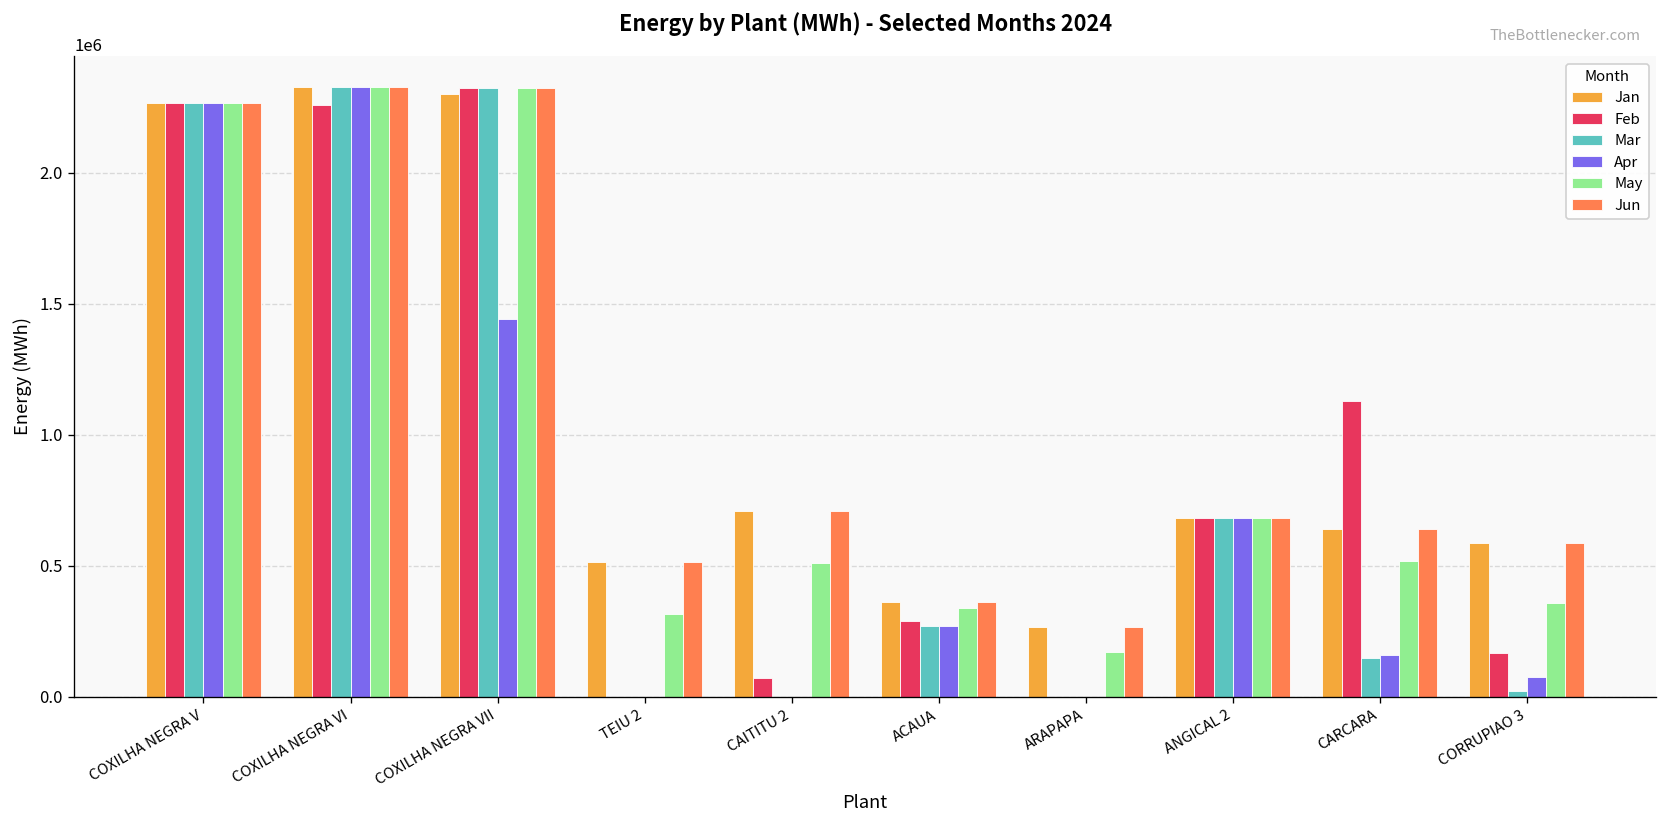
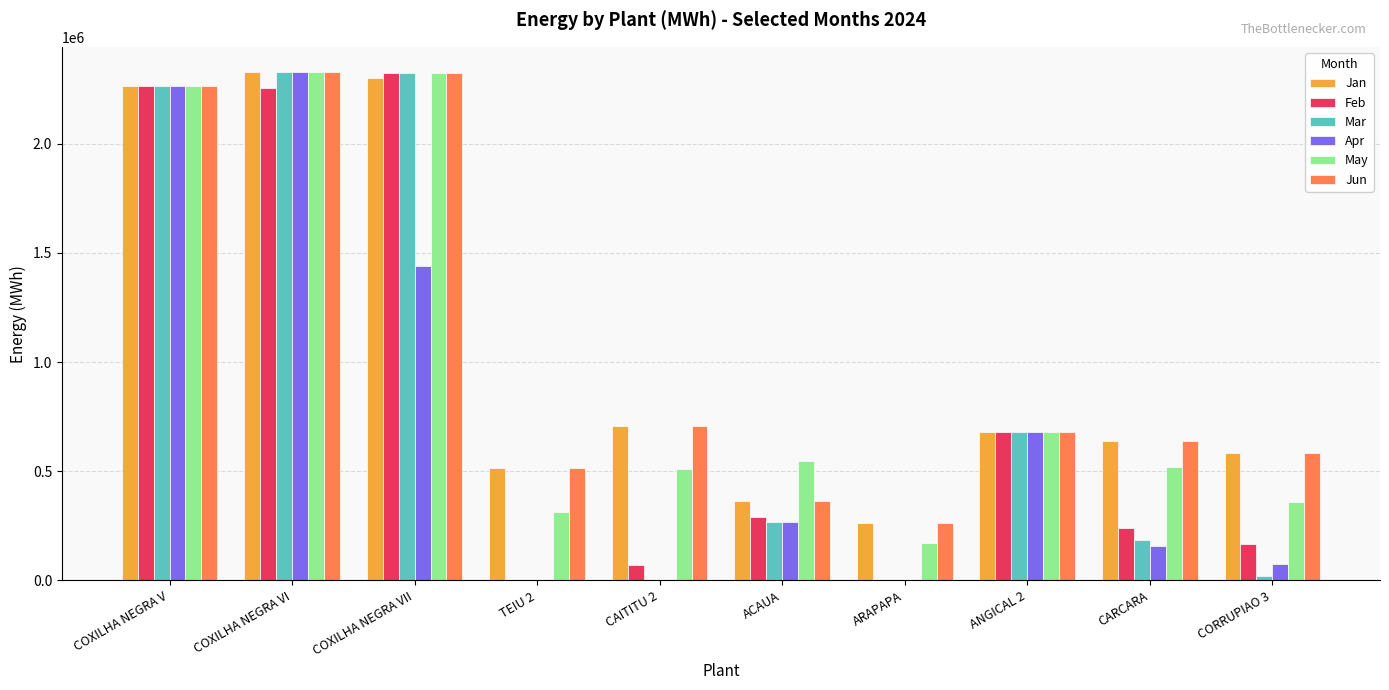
May, ACAUA: 340000 -> 550000
Feb, CARCARA: 1130000 -> 240000
Mar, CARCARA: 150000 -> 190000
